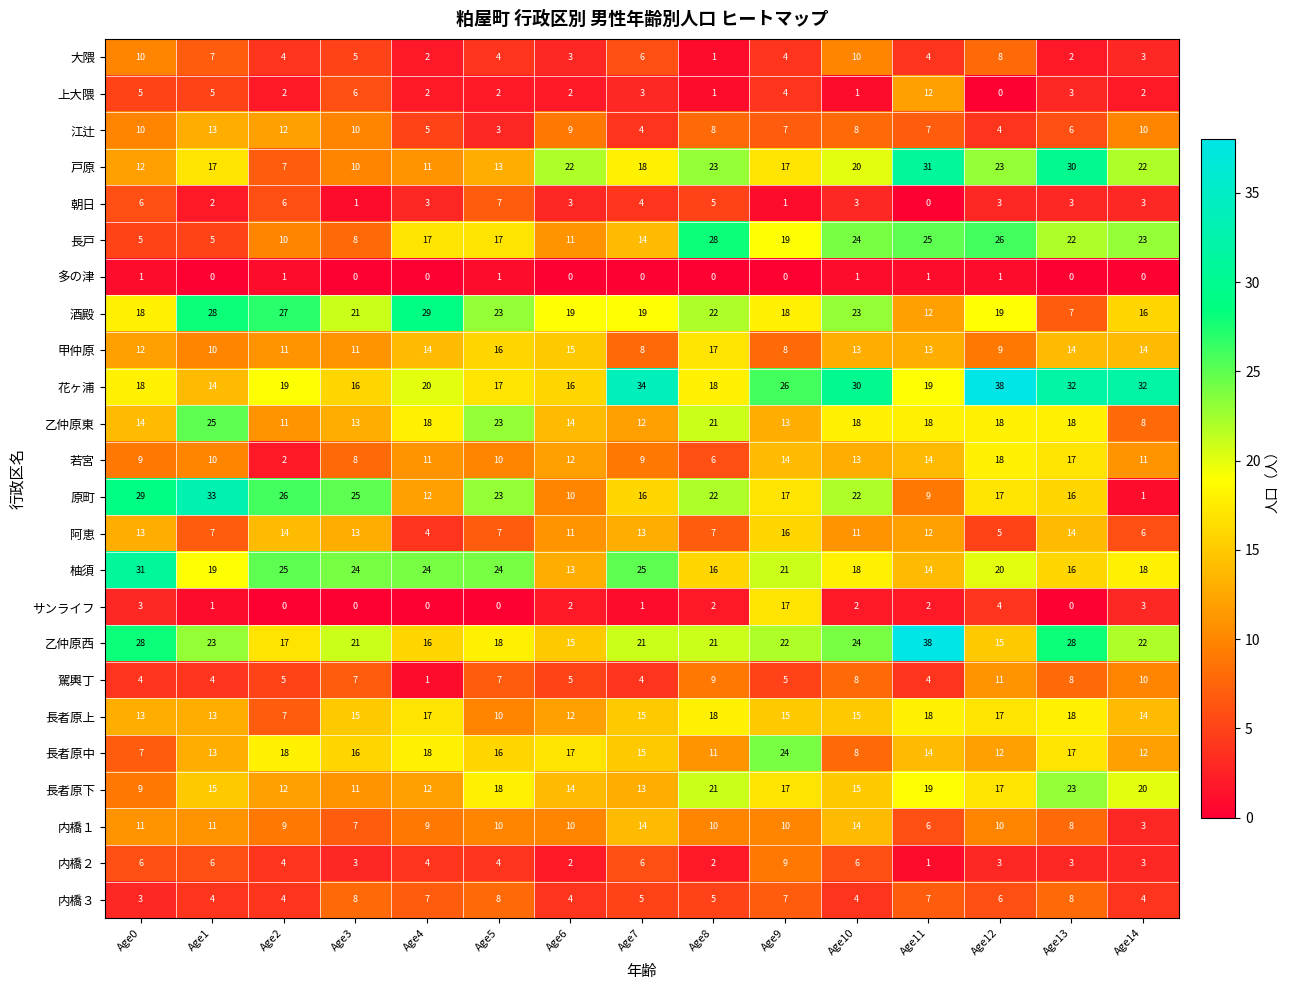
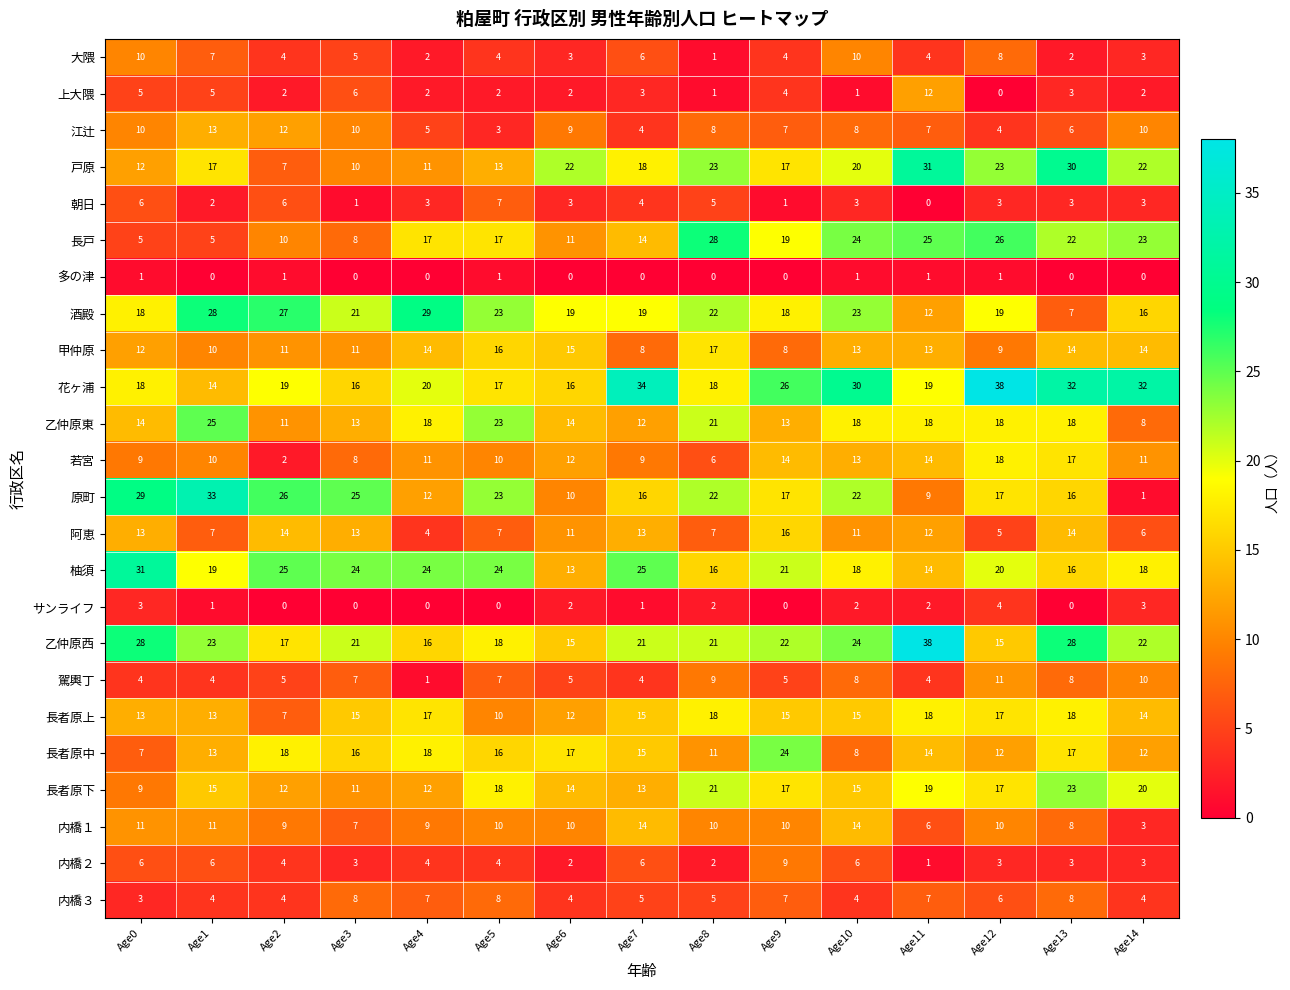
サンライフ, Age9: 17 -> 0
